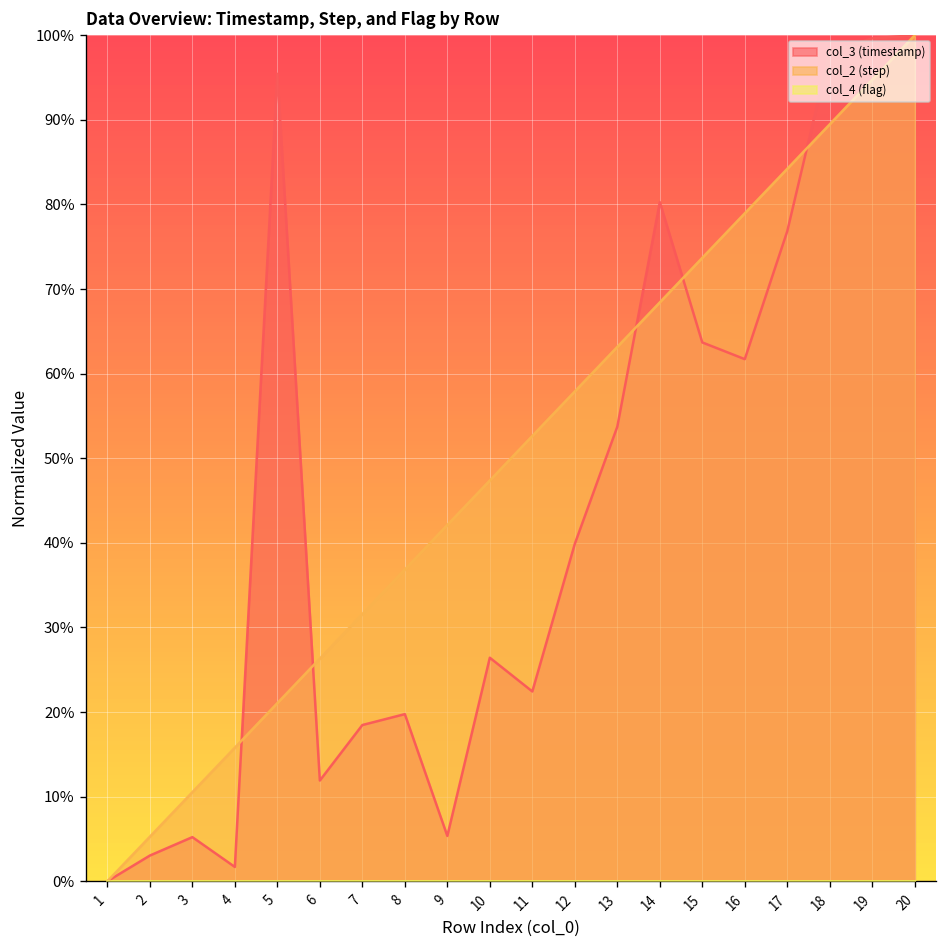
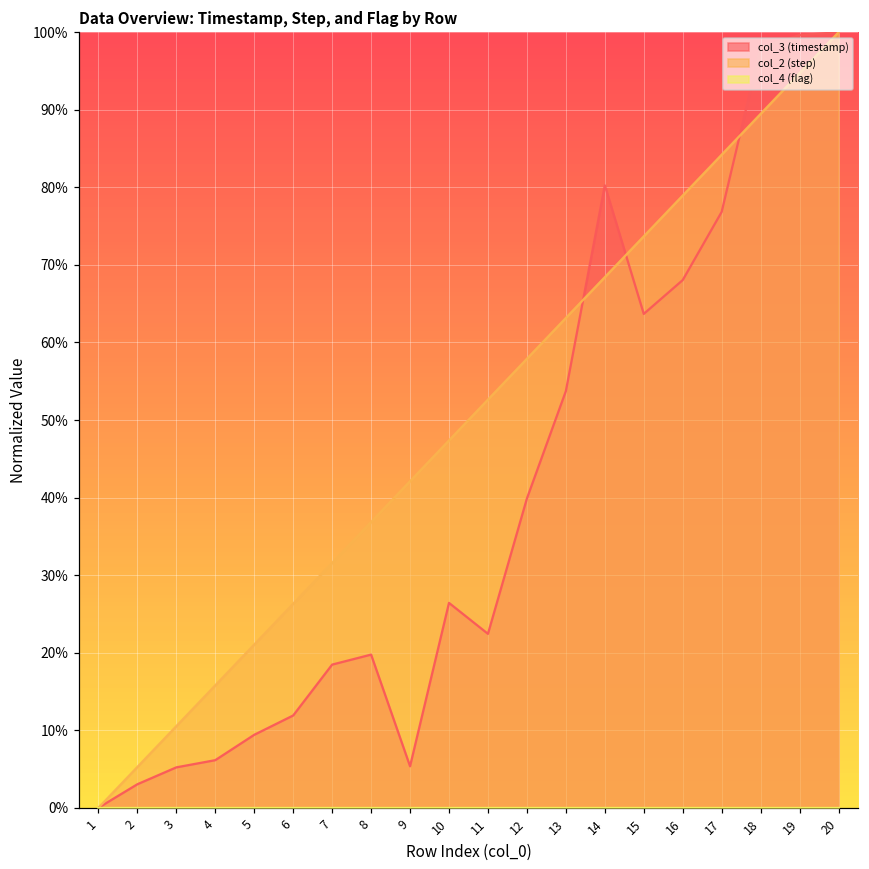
col_3 (timestamp), 4: 2% -> 6%
col_3 (timestamp), 5: 95% -> 9%
col_3 (timestamp), 16: 62% -> 68%
